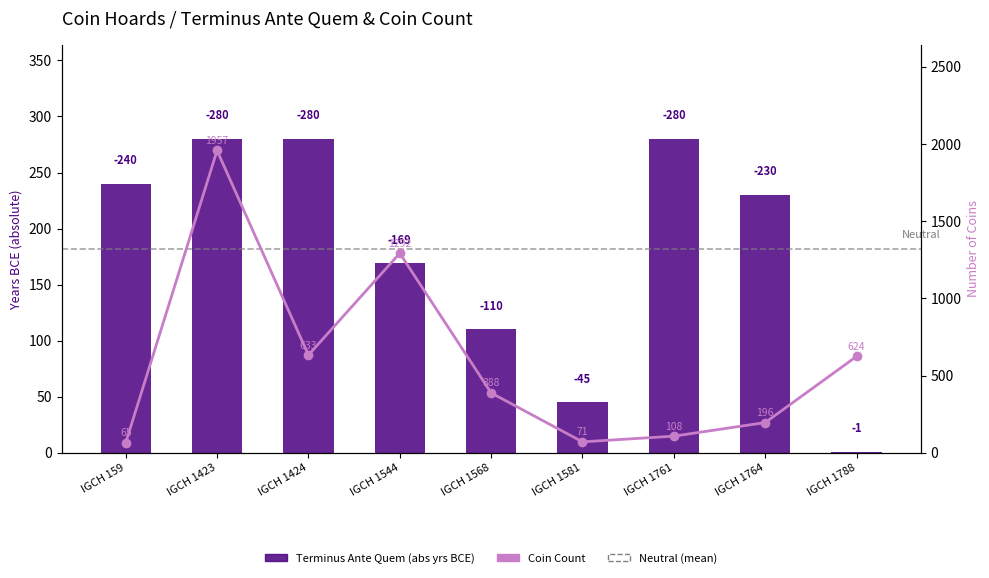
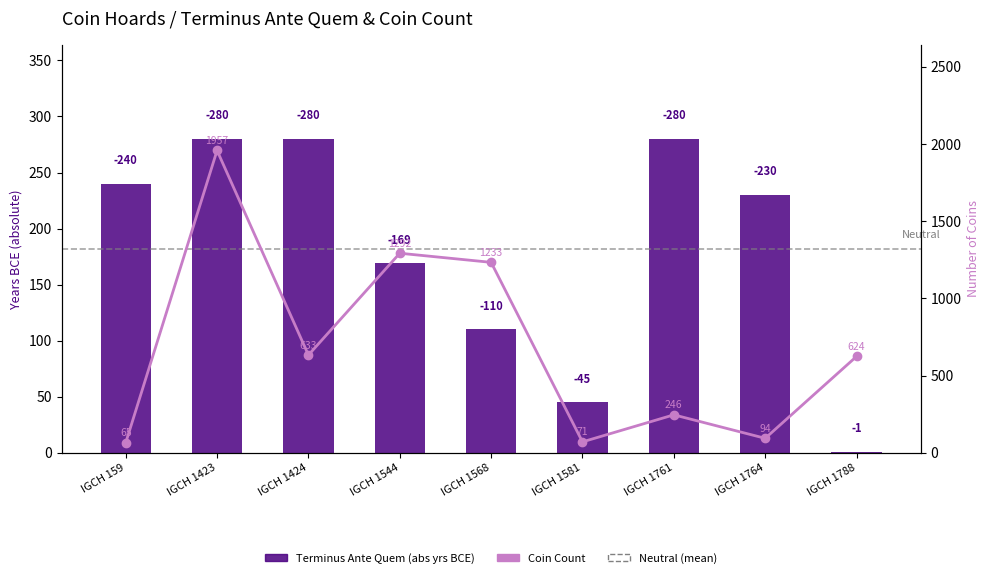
Coin Count, IGCH 1568: 388 -> 1233
Coin Count, IGCH 1761: 108 -> 246
Coin Count, IGCH 1764: 196 -> 94
